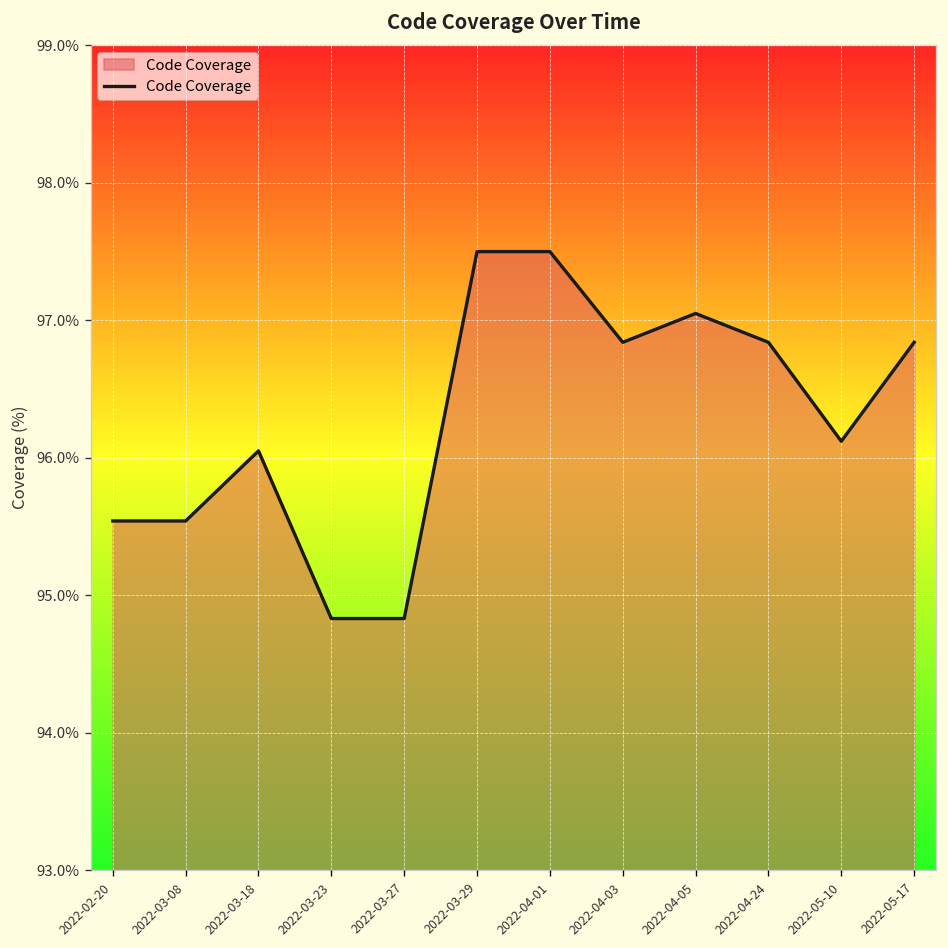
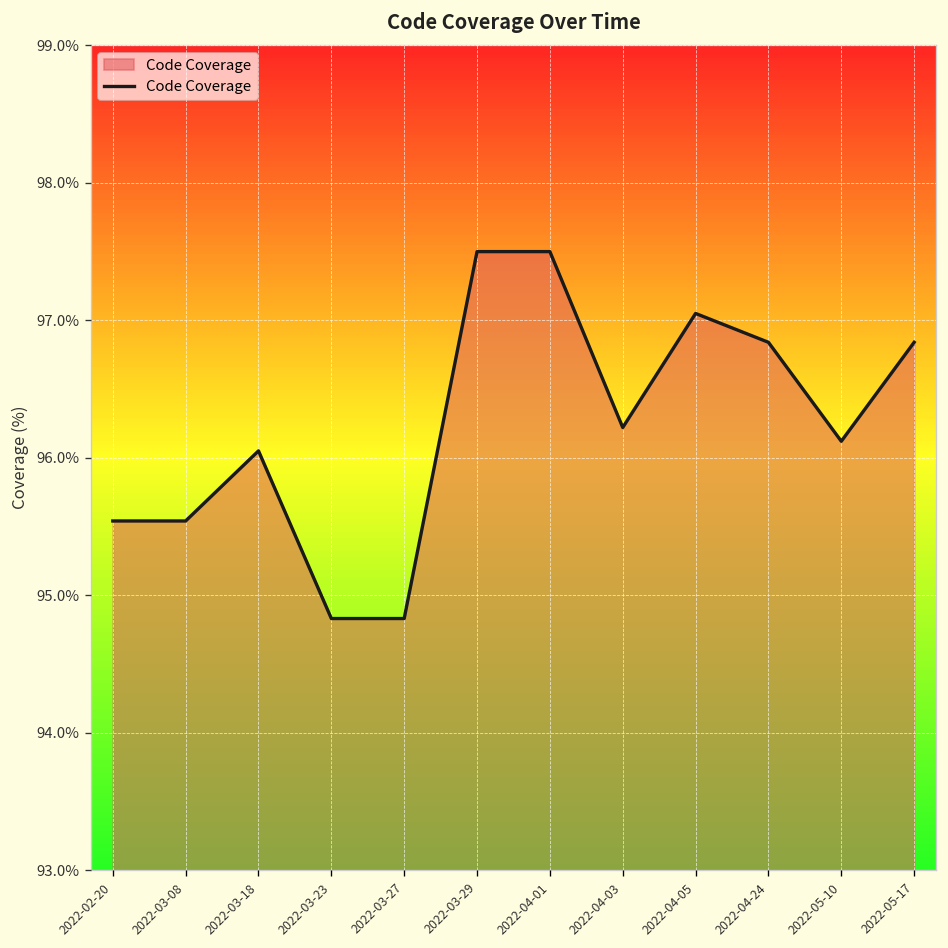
2022-04-03: 96.84% -> 96.22%
